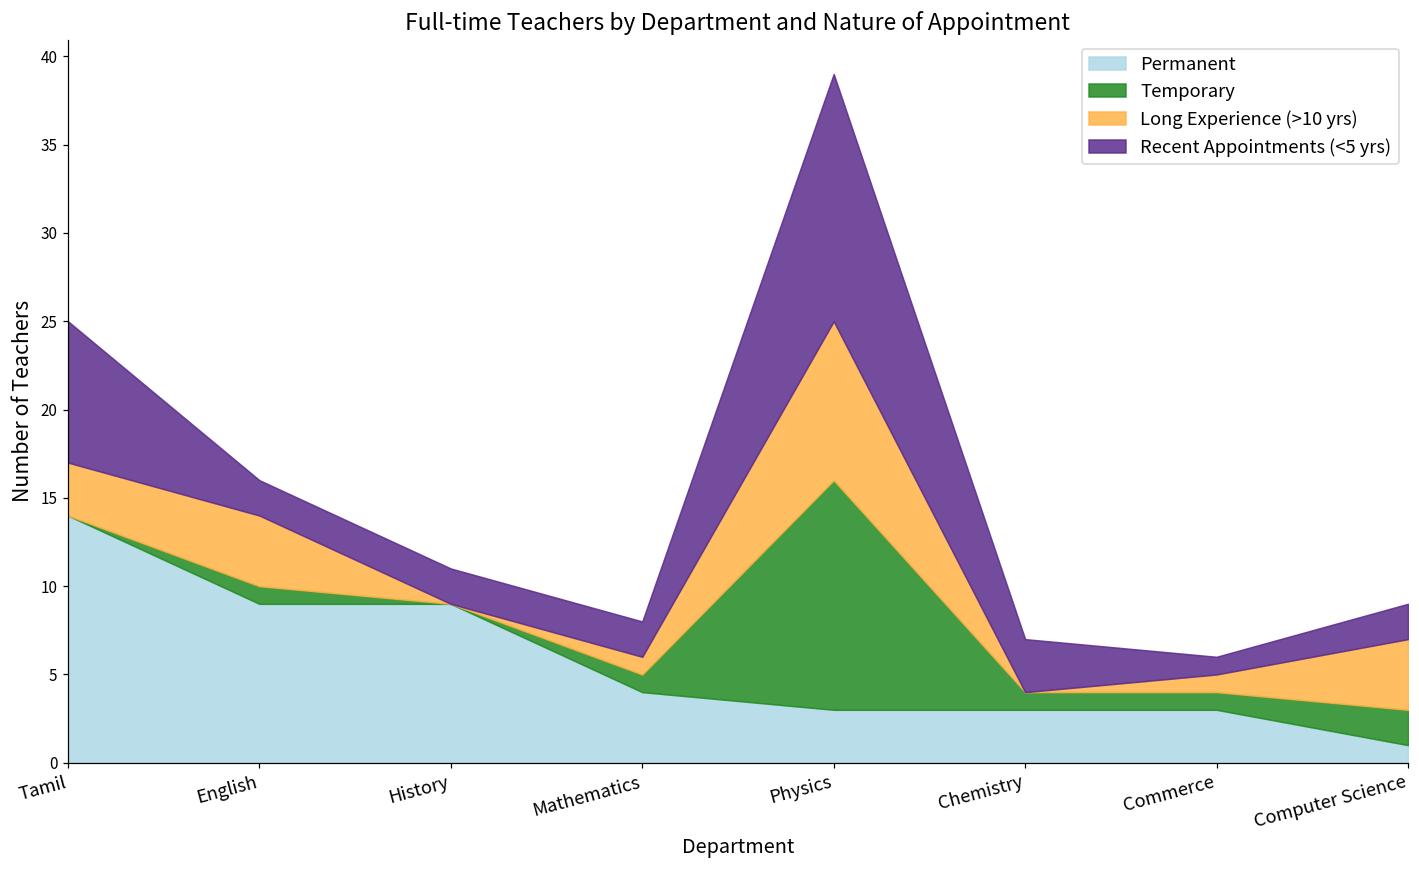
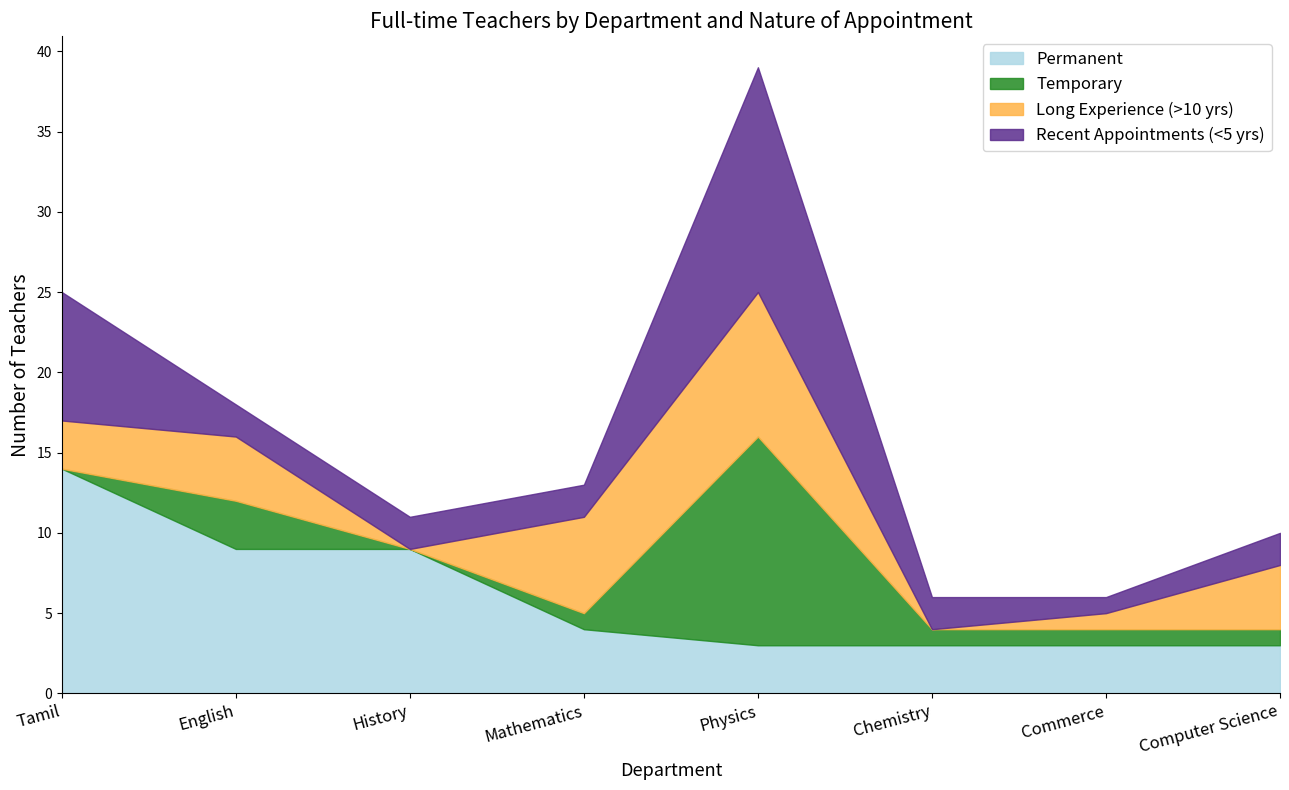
Temporary, English: 1 -> 3
Long Experience (>10 yrs), Mathematics: 1 -> 6
Recent Appointments (<5 yrs), Chemistry: 3 -> 2
Permanent, Computer Science: 1 -> 3
Temporary, Computer Science: 2 -> 1
